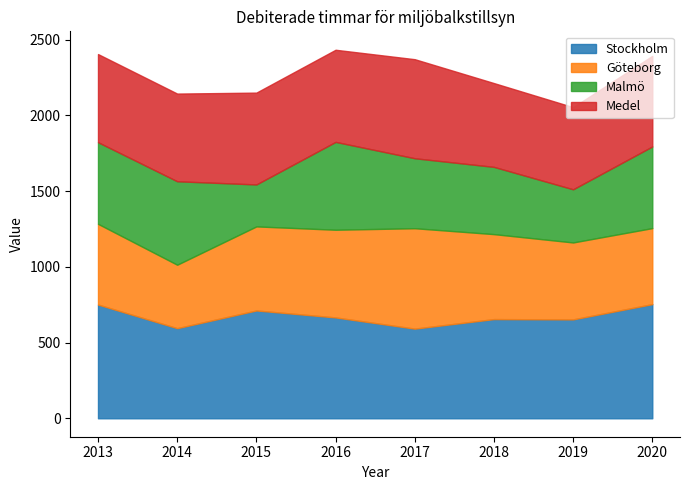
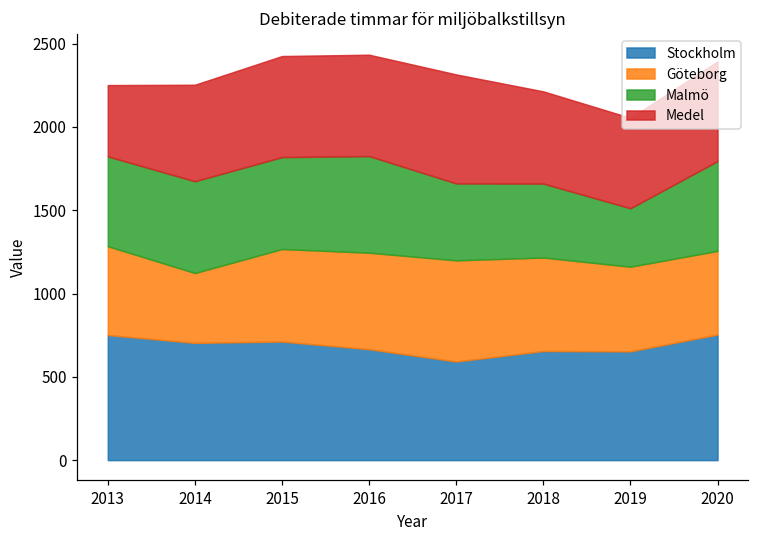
Medel, 2013: 580 -> 430
Stockholm, 2014: 600 -> 700
Malmö, 2015: 280 -> 550
Göteborg, 2017: 660 -> 610
